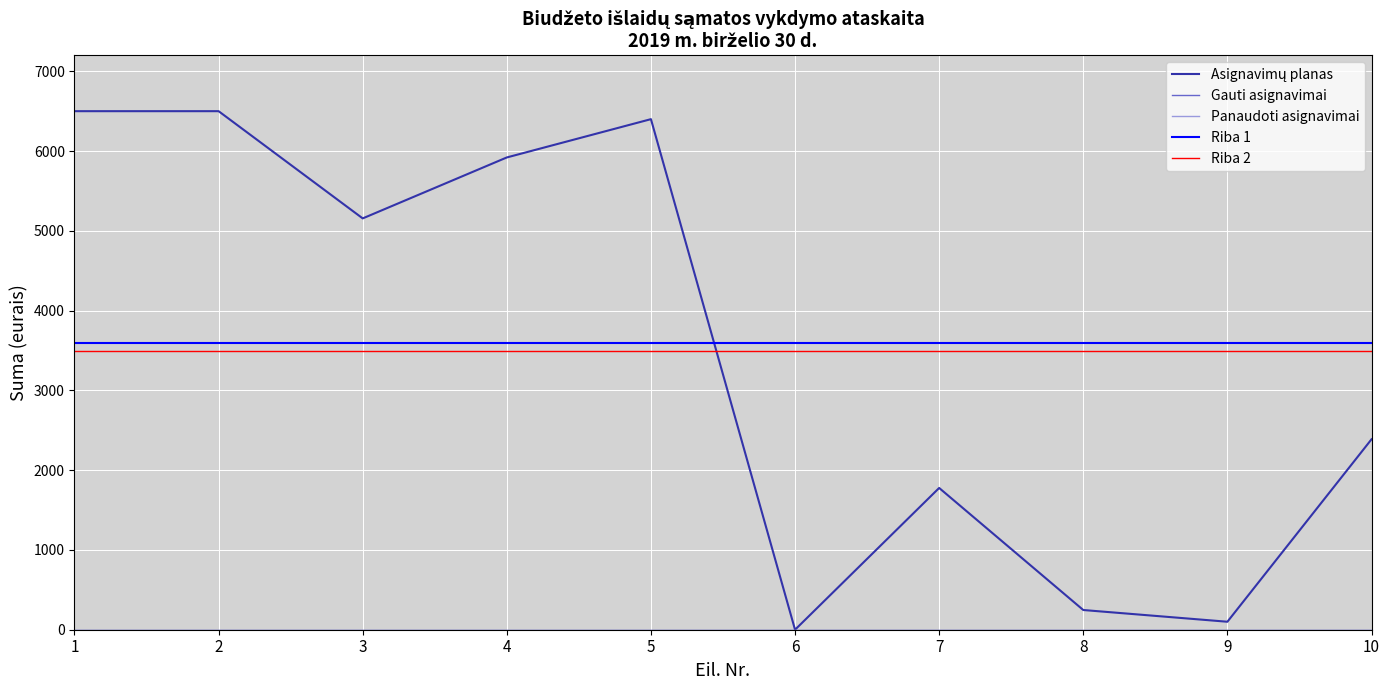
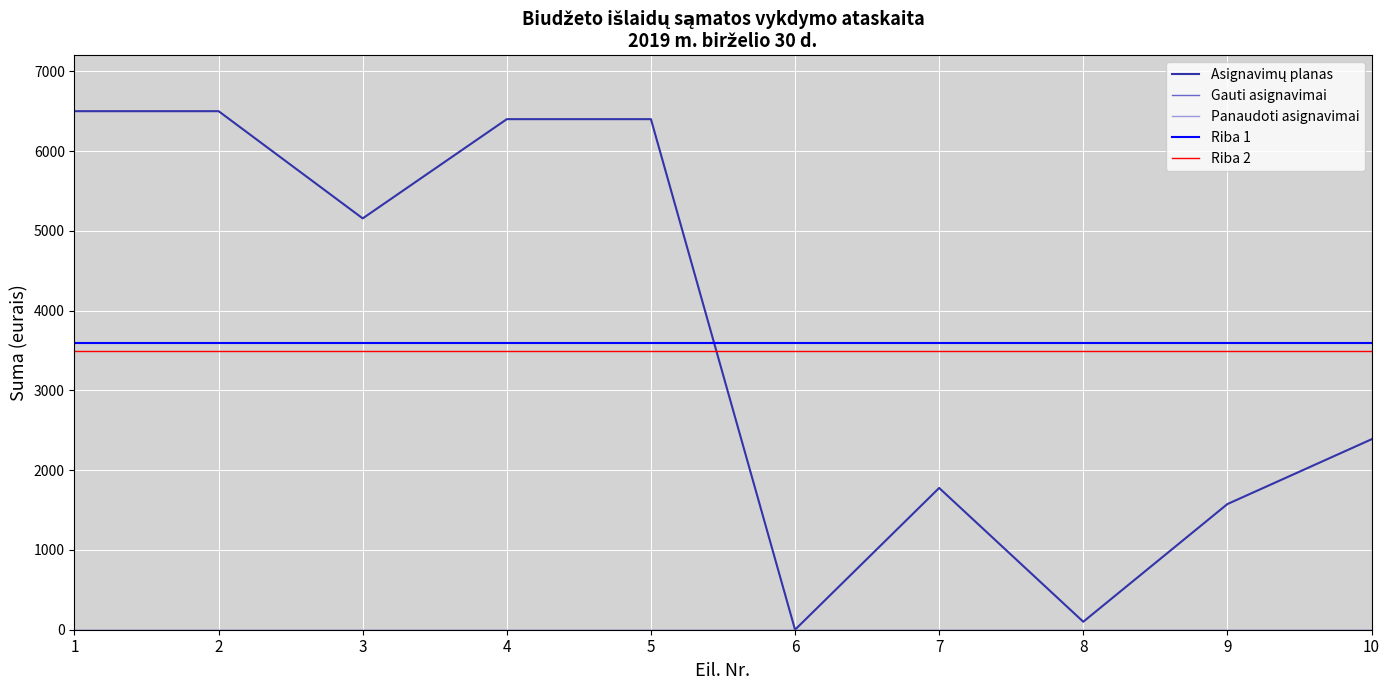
Asignavimų planas, 4: 5900 -> 6400
Asignavimų planas, 8: 200 -> 100
Asignavimų planas, 9: 100 -> 1600
